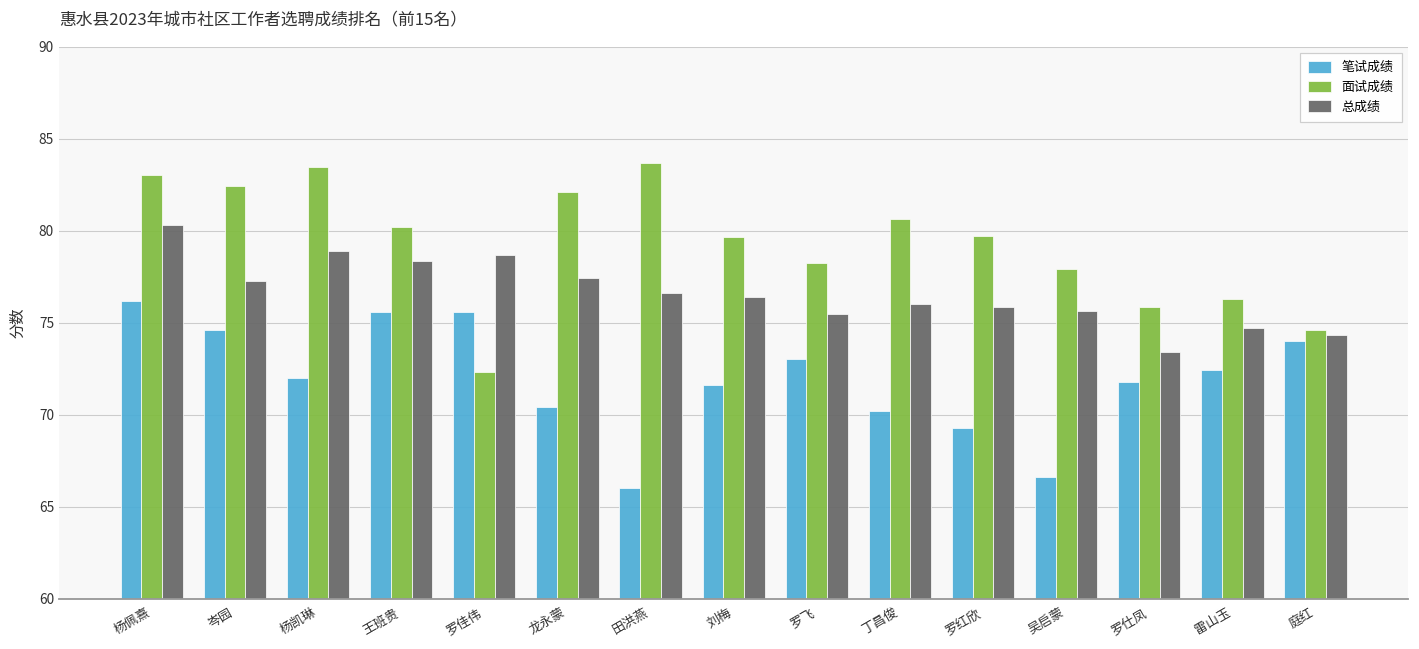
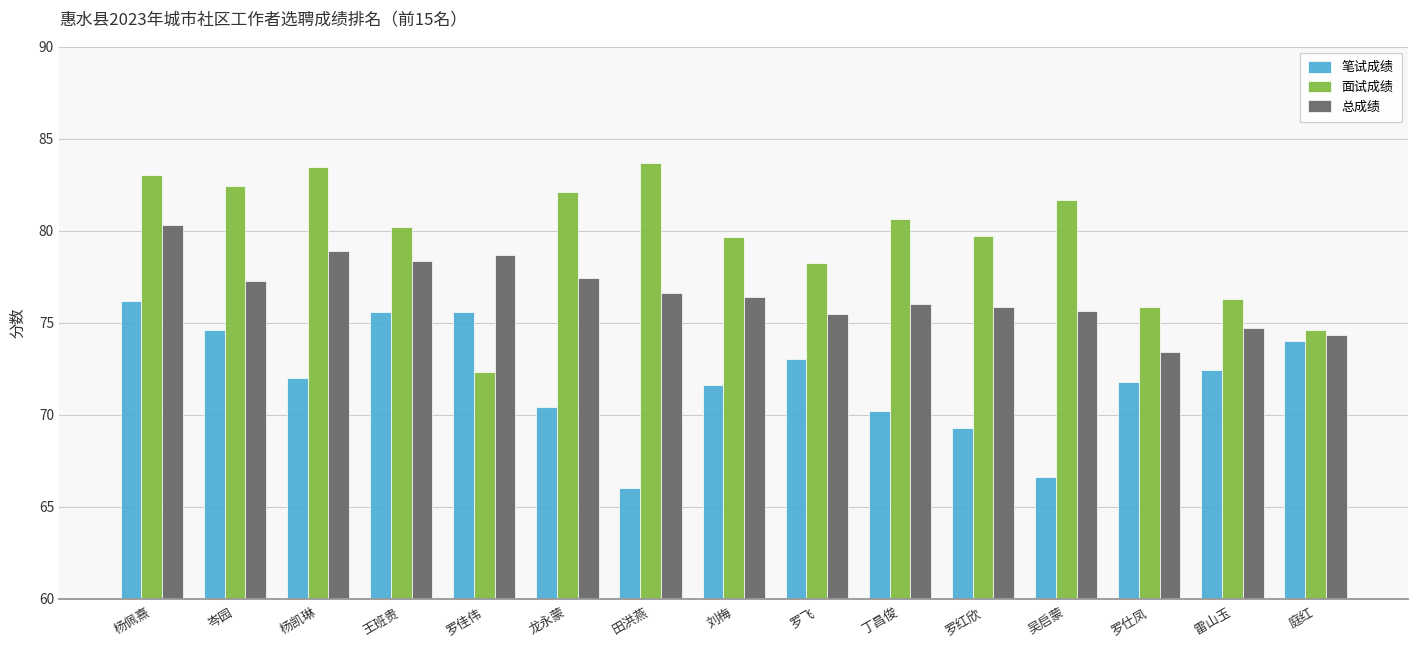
面试成绩, 吴启蒙: 77.9 -> 81.7
